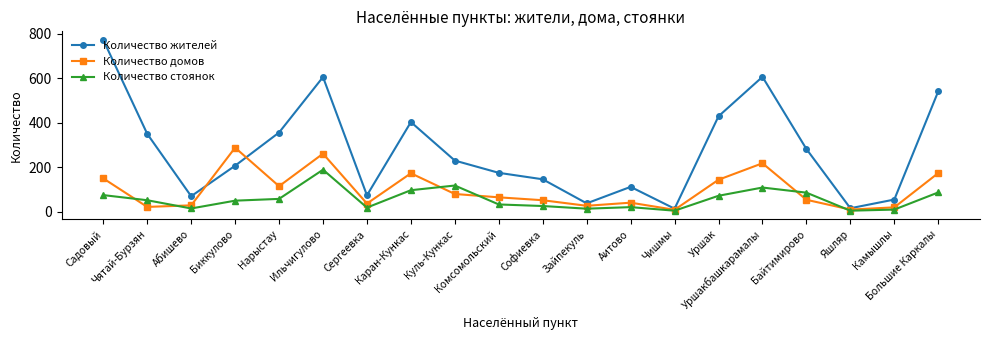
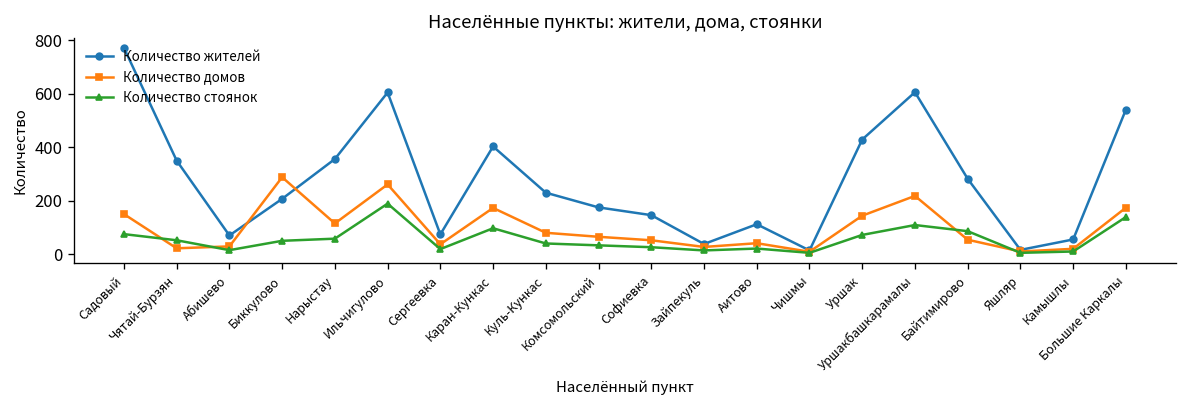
Количество стоянок, Куль-Кункас: 120 -> 40
Количество стоянок, Большие Каркалы: 90 -> 140
